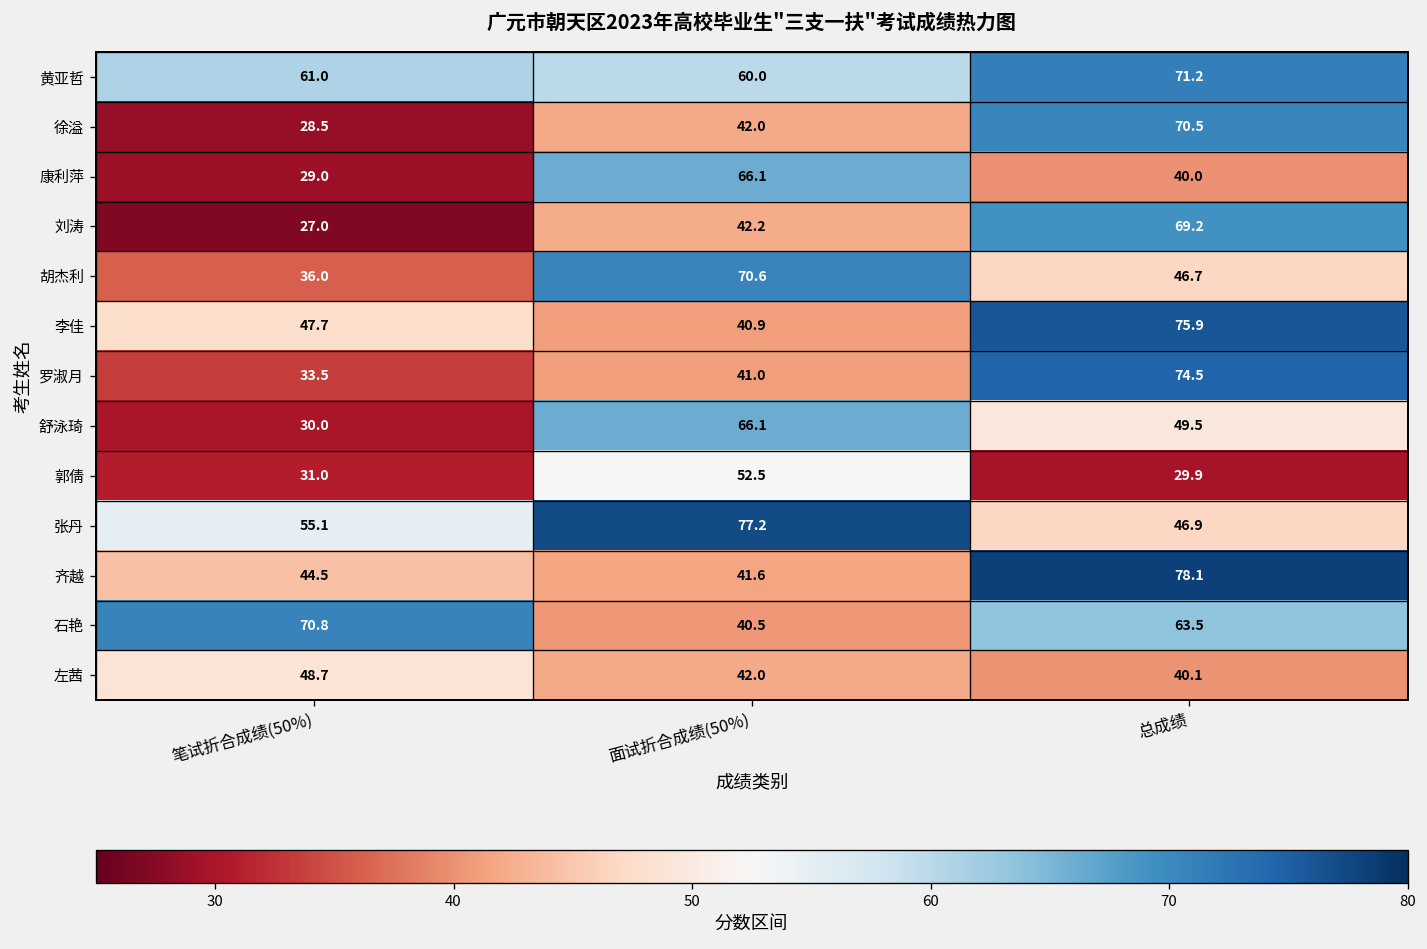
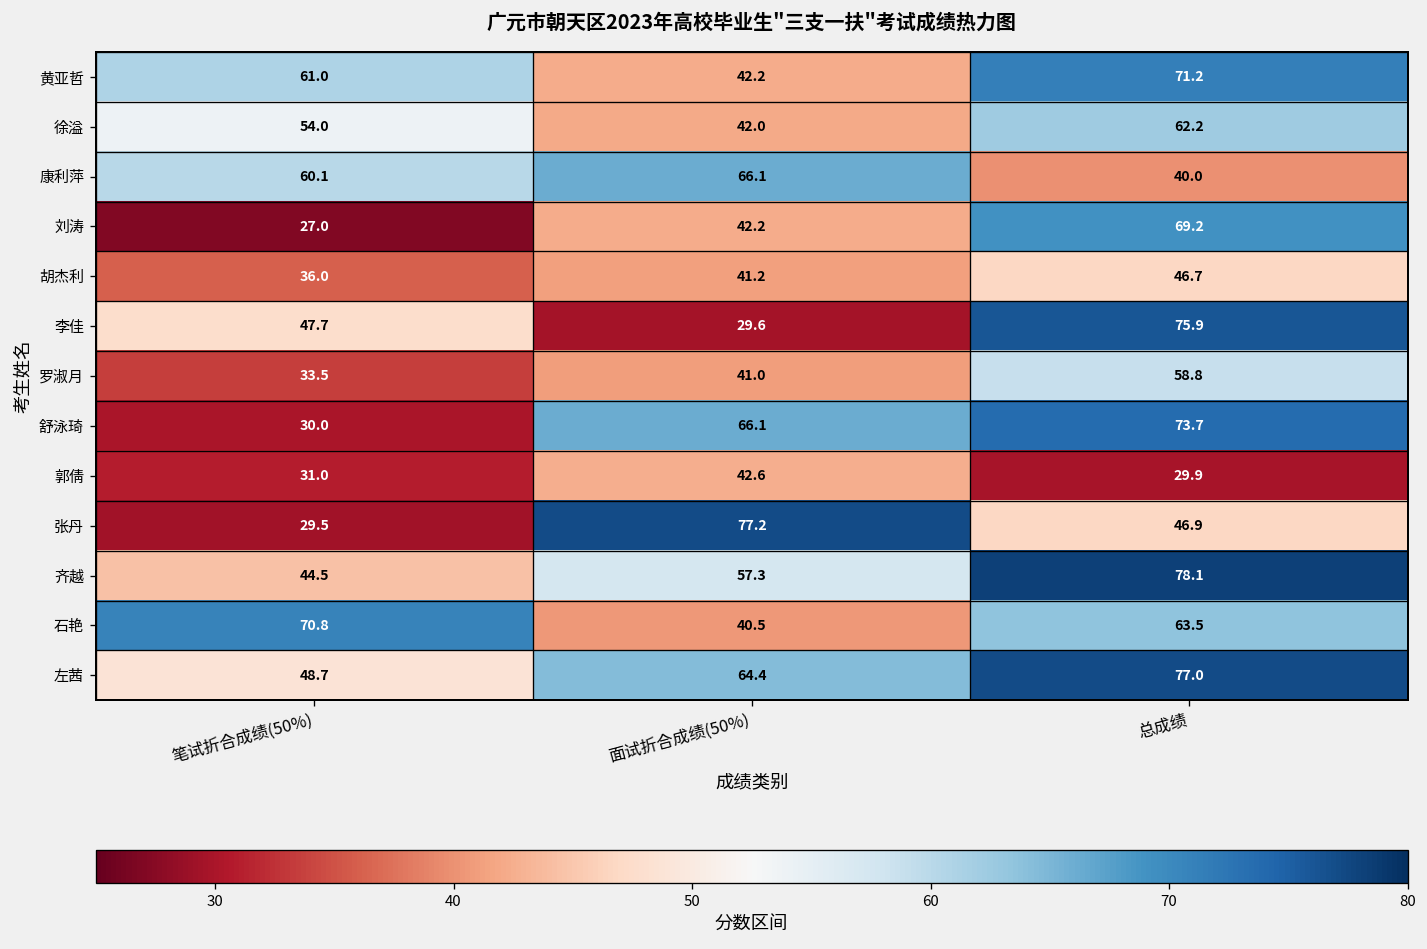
黄亚哲, 面试折合成绩(50%): 60.0 -> 42.2
徐溢, 笔试折合成绩(50%): 28.5 -> 54.0
徐溢, 总成绩: 70.5 -> 62.2
康利萍, 笔试折合成绩(50%): 29.0 -> 60.1
胡杰利, 面试折合成绩(50%): 70.6 -> 41.2
李佳, 面试折合成绩(50%): 40.9 -> 29.6
罗淑月, 总成绩: 74.5 -> 58.8
舒泳琦, 总成绩: 49.5 -> 73.7
郭倩, 面试折合成绩(50%): 52.5 -> 42.6
张丹, 笔试折合成绩(50%): 55.1 -> 29.5
齐越, 面试折合成绩(50%): 41.6 -> 57.3
左茜, 面试折合成绩(50%): 42.0 -> 64.4
左茜, 总成绩: 40.1 -> 77.0
